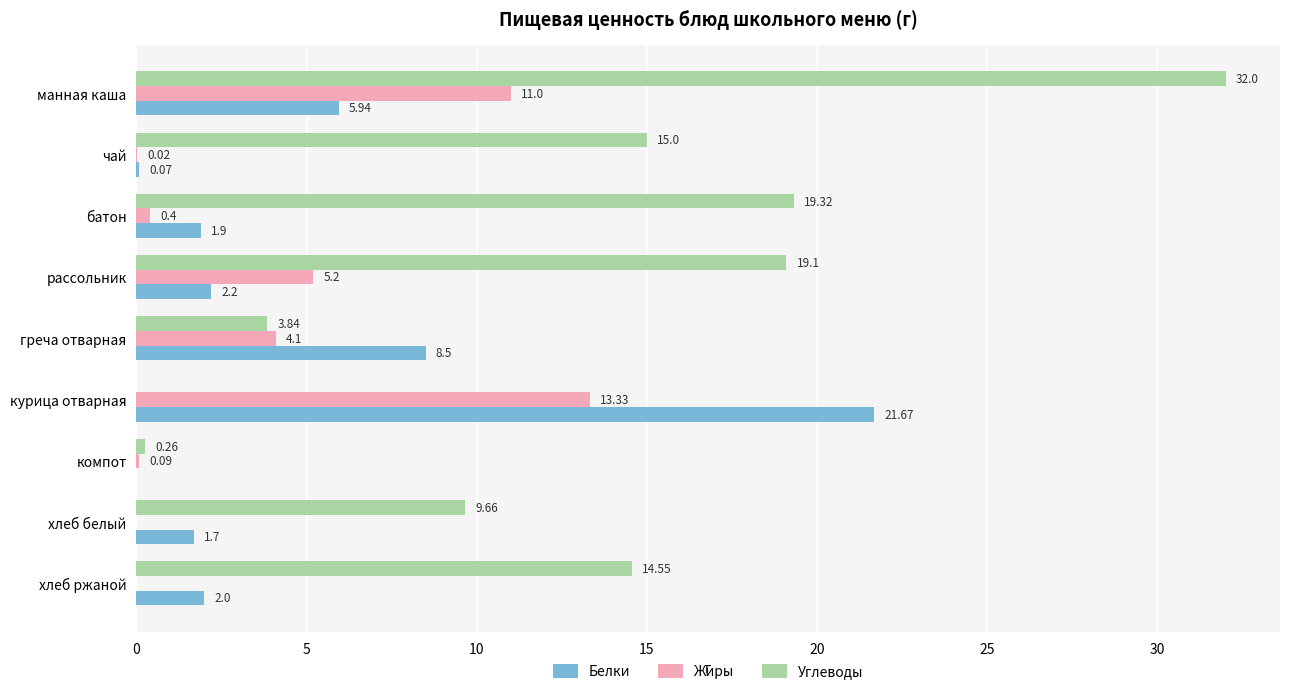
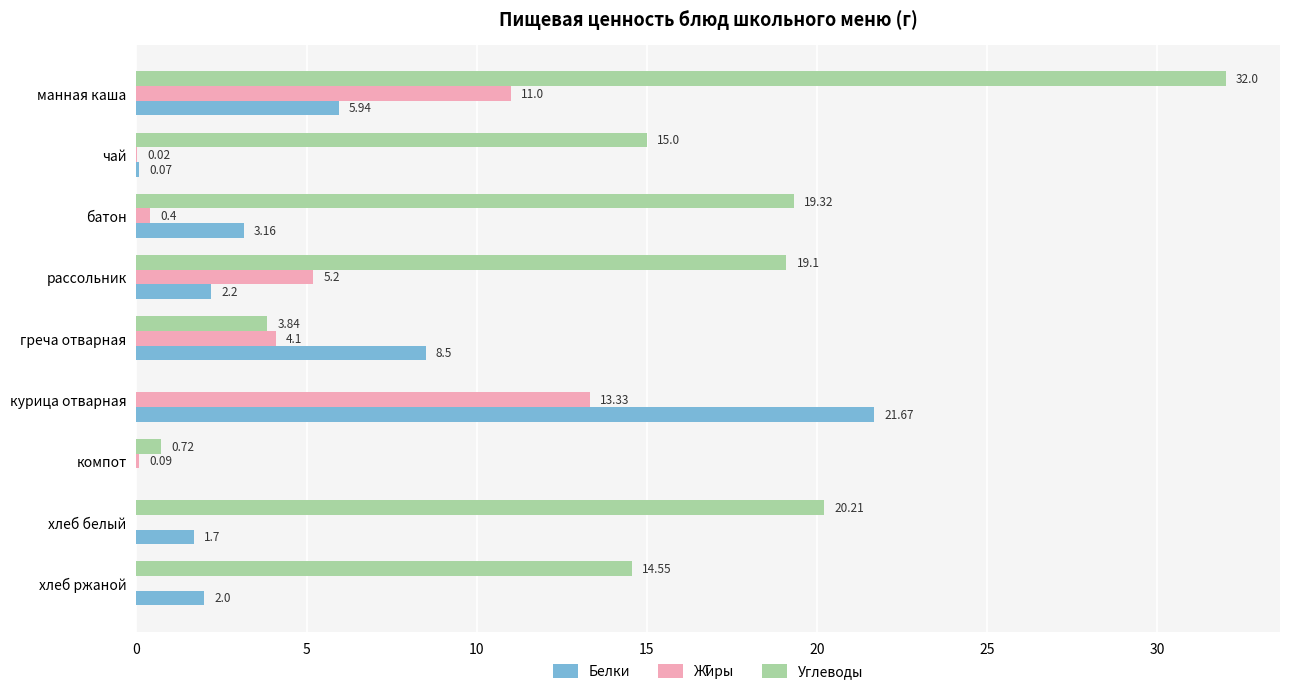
Белки, батон: 1.9 -> 3.16
Углеводы, компот: 0.26 -> 0.72
Углеводы, хлеб белый: 9.66 -> 20.21
